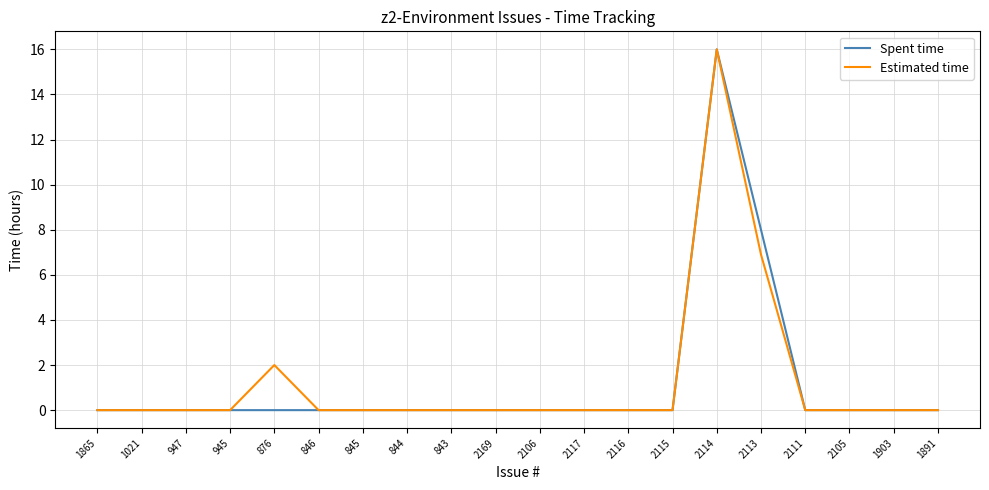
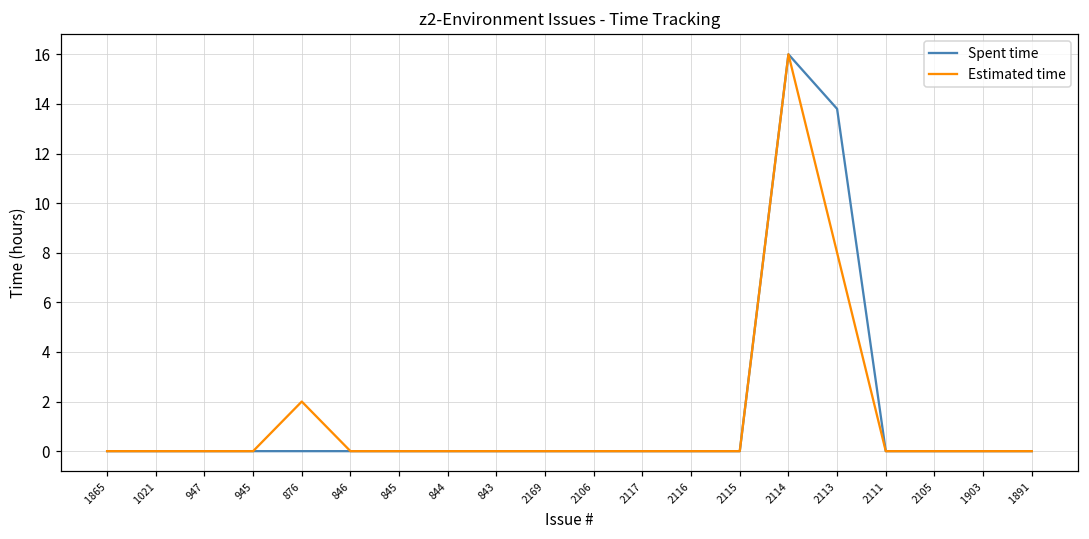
Spent time, 2113: 8.0 -> 13.8
Estimated time, 2113: 6.9 -> 8.0
